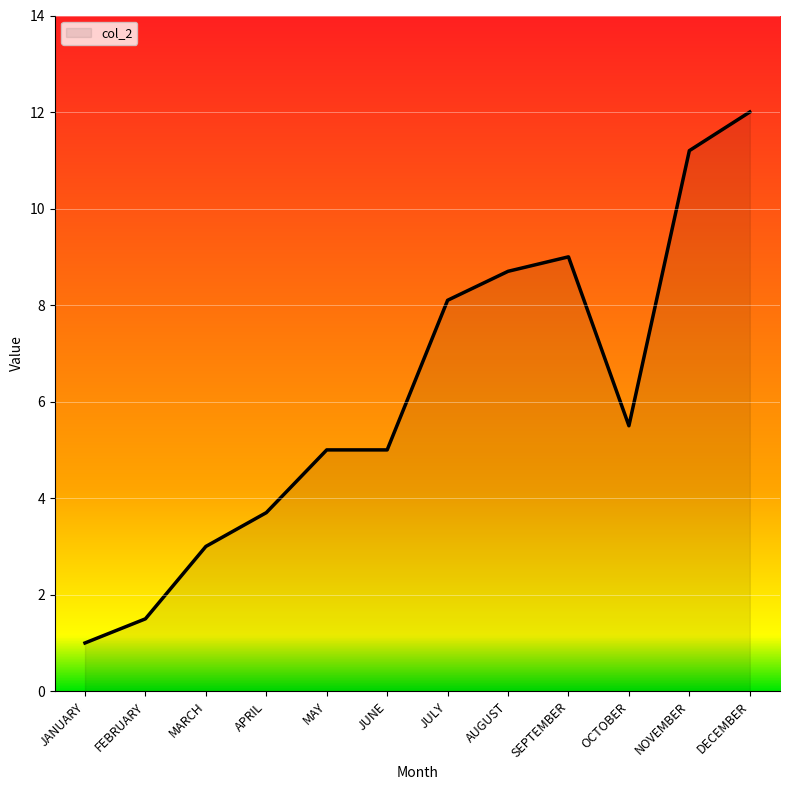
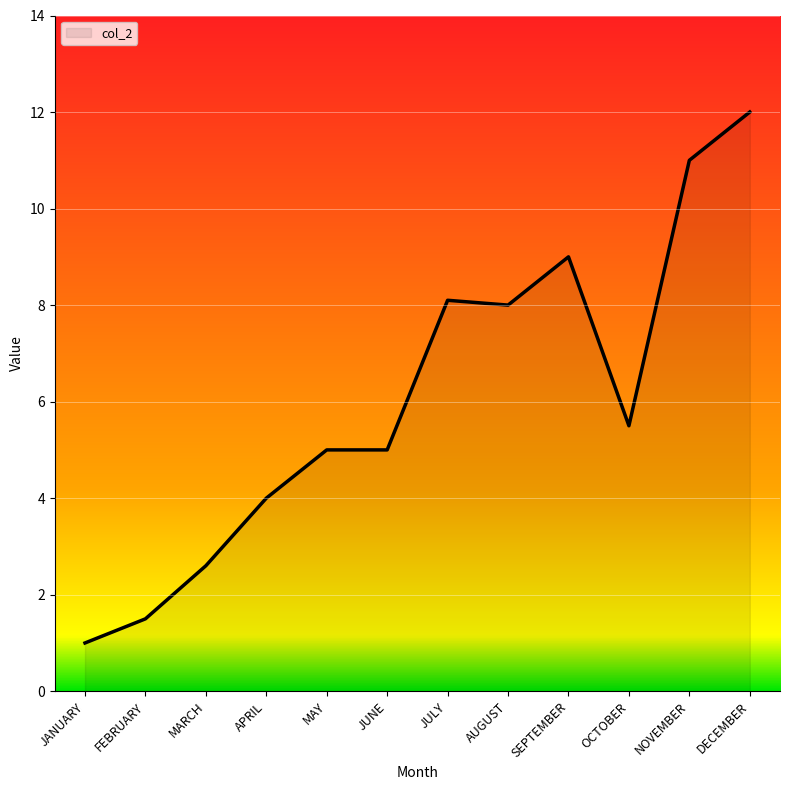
MARCH: 3.0 -> 2.6
APRIL: 3.7 -> 4.0
AUGUST: 8.7 -> 8.0
NOVEMBER: 11.2 -> 11.0
